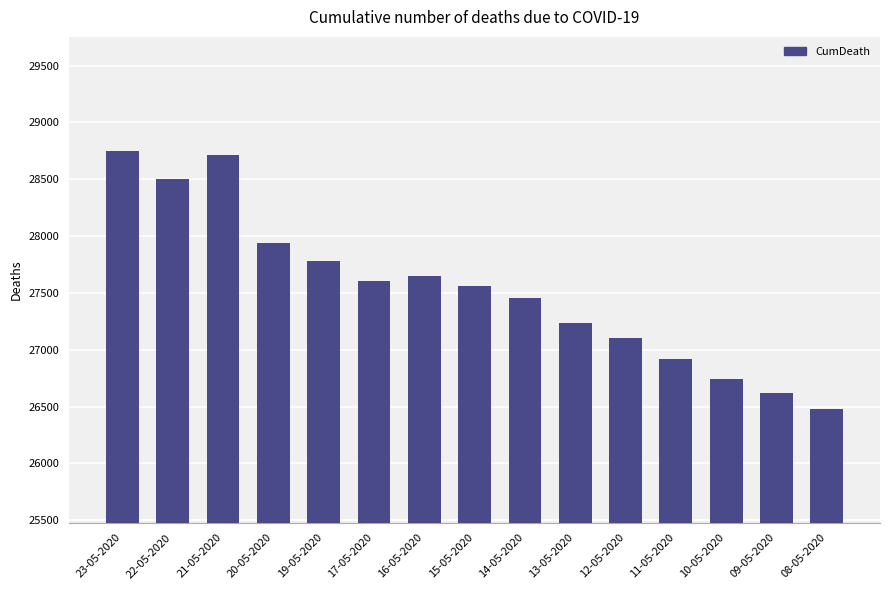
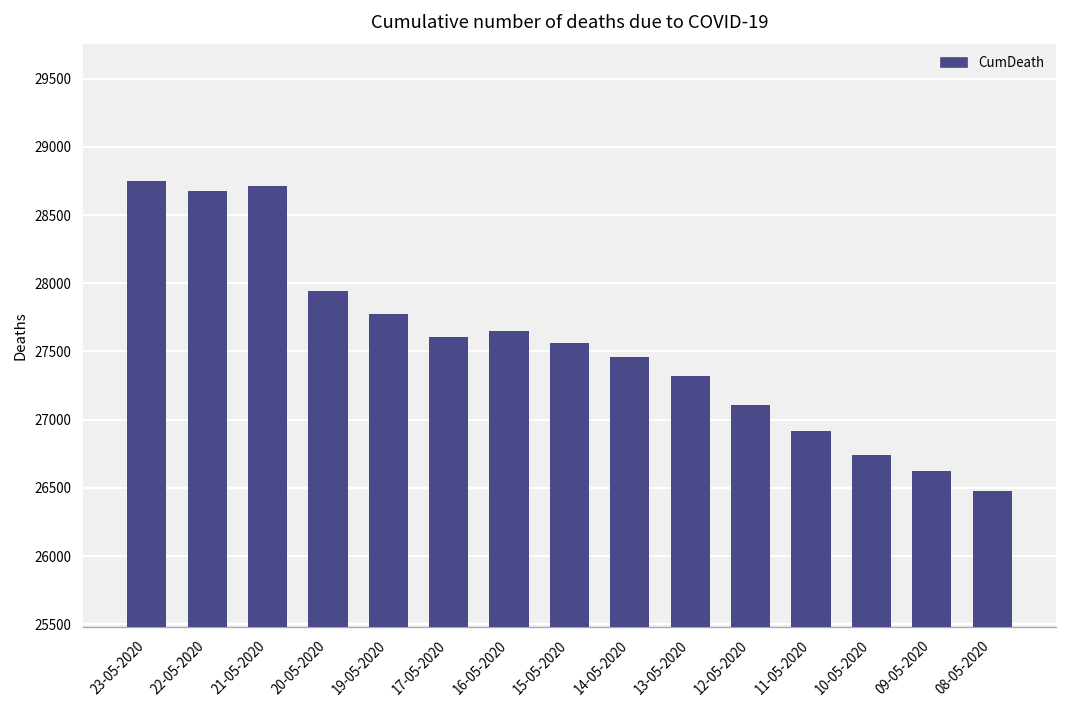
22-05-2020: 28500 -> 28680
13-05-2020: 27240 -> 27320
